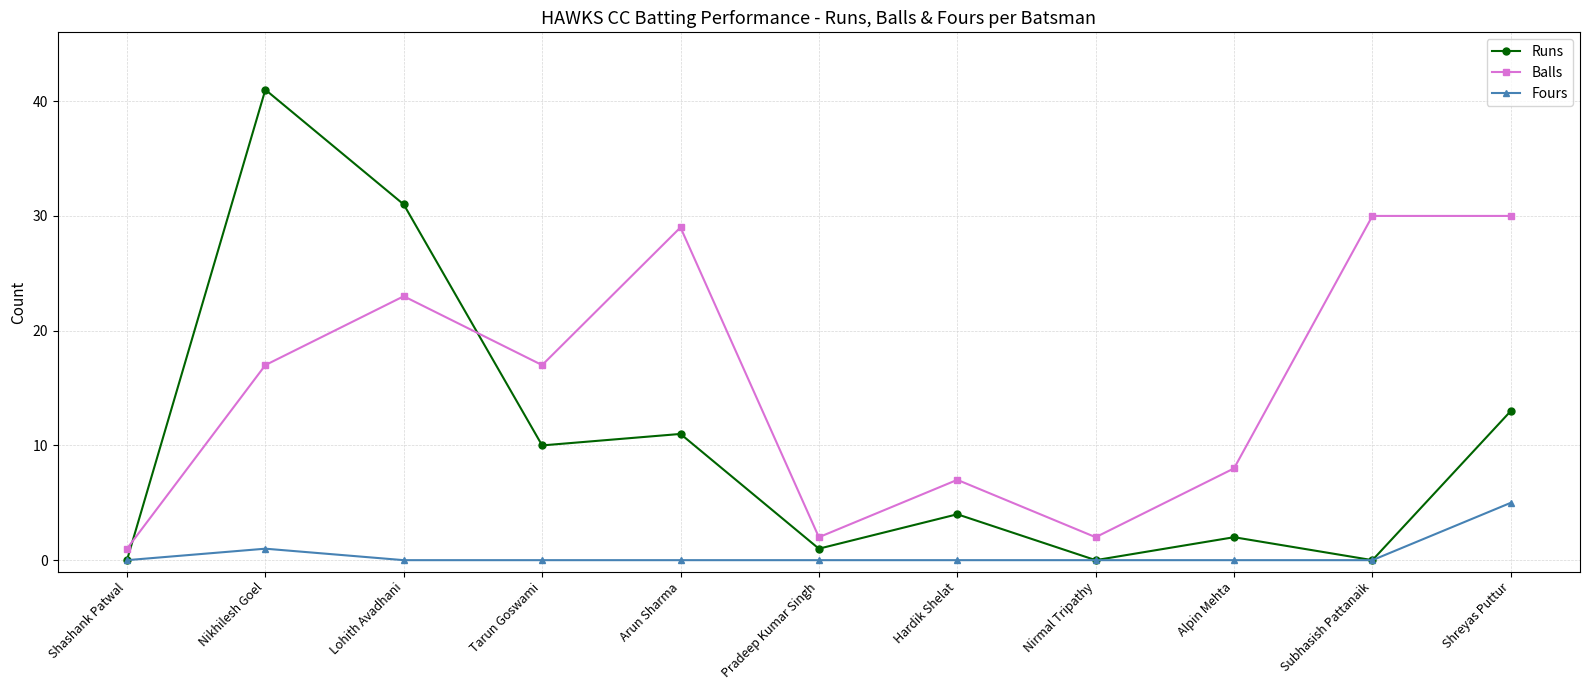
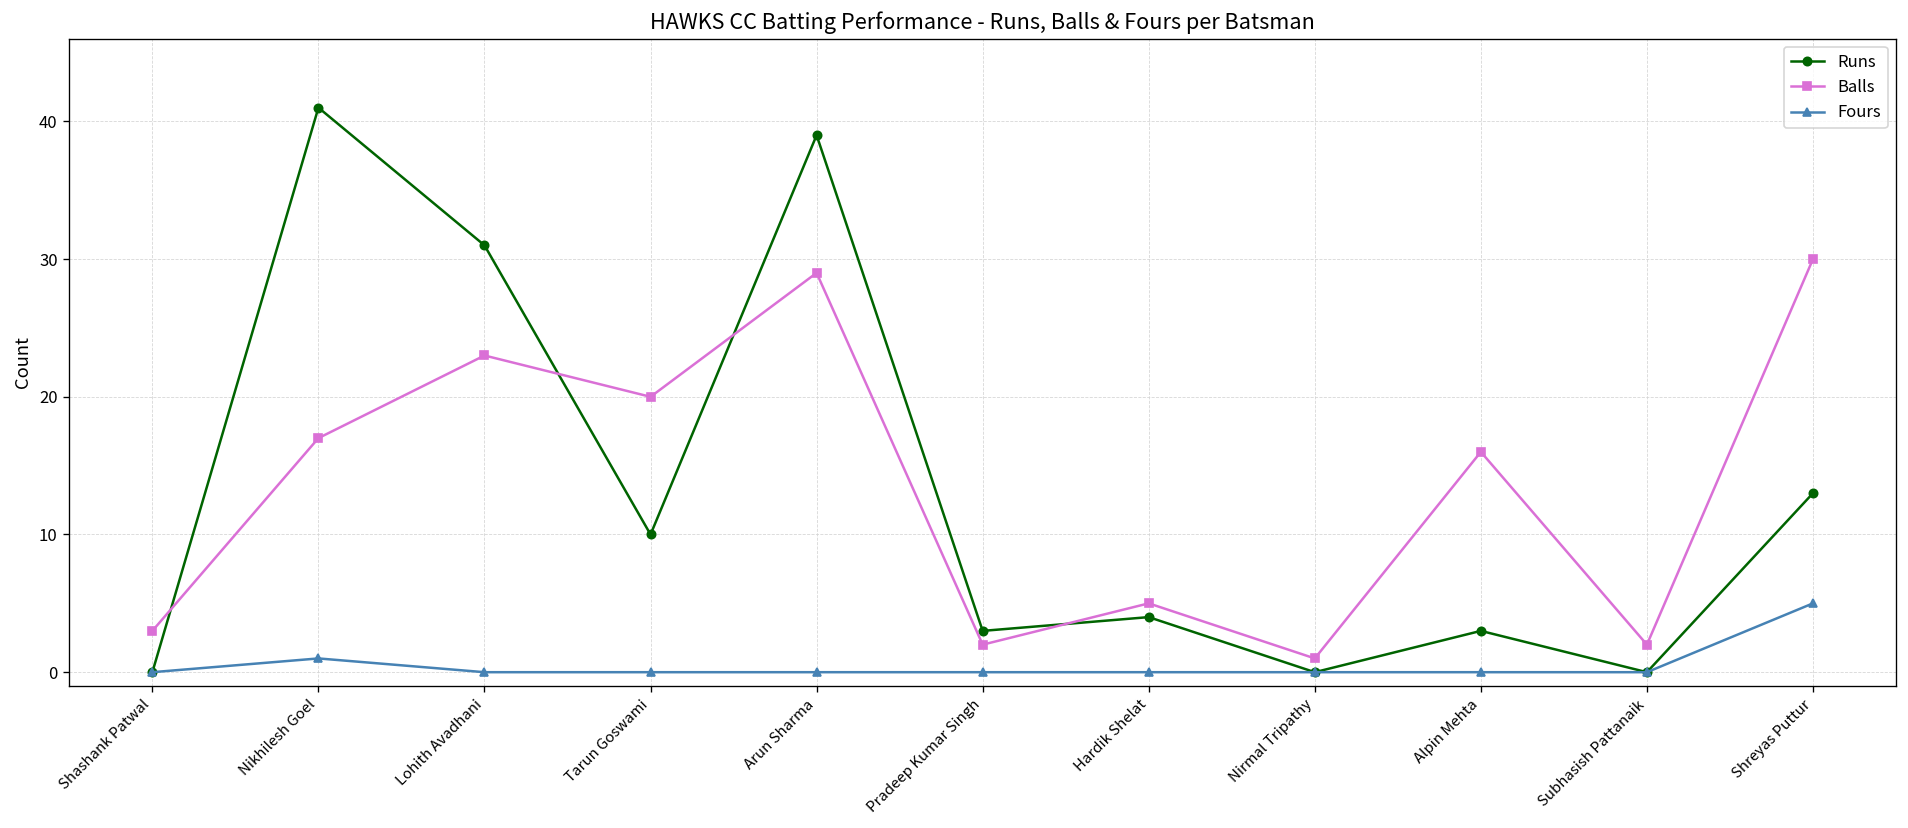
Balls, Shashank Patwal: 1 -> 3
Balls, Tarun Goswami: 17 -> 20
Runs, Arun Sharma: 11 -> 39
Runs, Pradeep Kumar Singh: 1 -> 3
Balls, Hardik Shelat: 7 -> 5
Balls, Nirmal Tripathy: 2 -> 1
Runs, Alpin Mehta: 2 -> 3
Balls, Alpin Mehta: 8 -> 16
Balls, Subhasish Pattanaik: 30 -> 2
